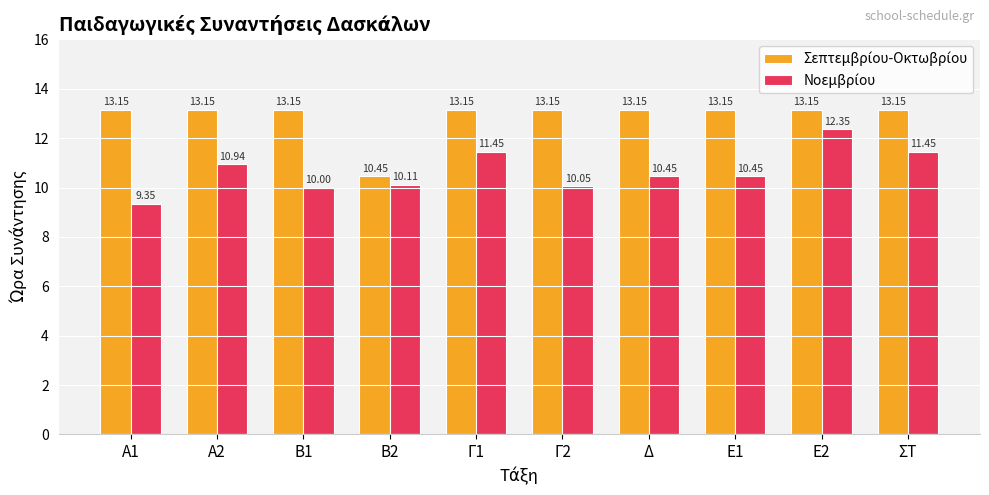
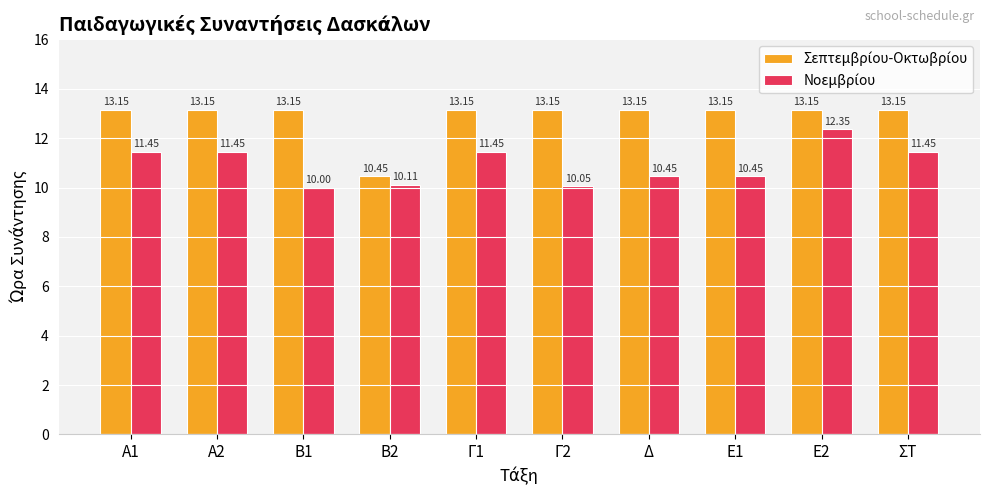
Νοεμβρίου, Α1: 9.35 -> 11.45
Νοεμβρίου, Α2: 10.94 -> 11.45
